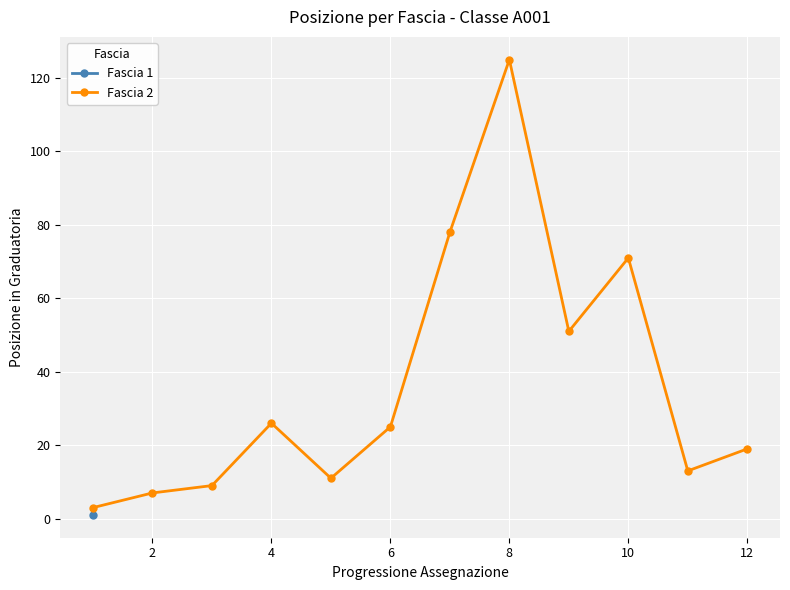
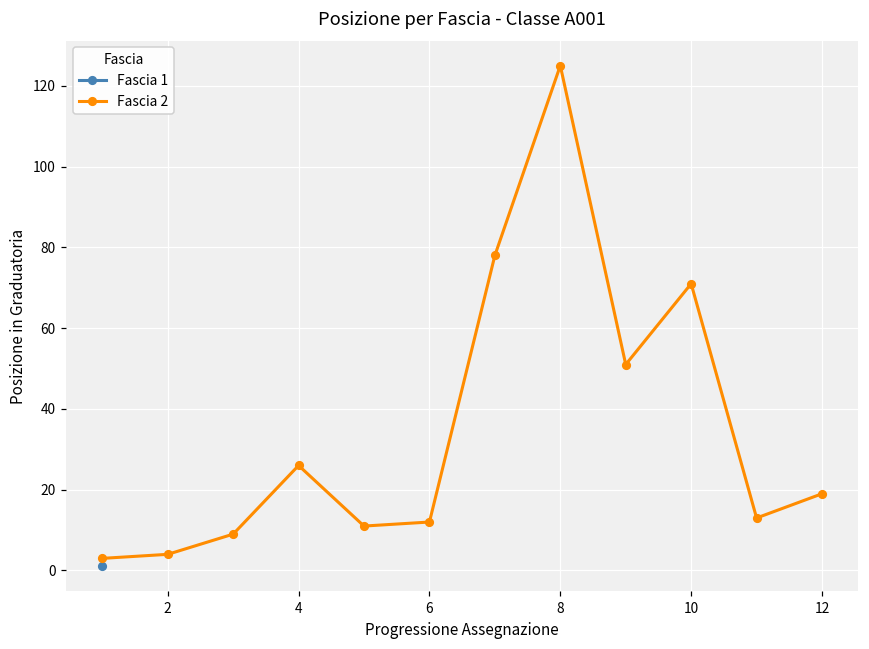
Fascia 2, 2: 7 -> 4
Fascia 2, 6: 25 -> 12
